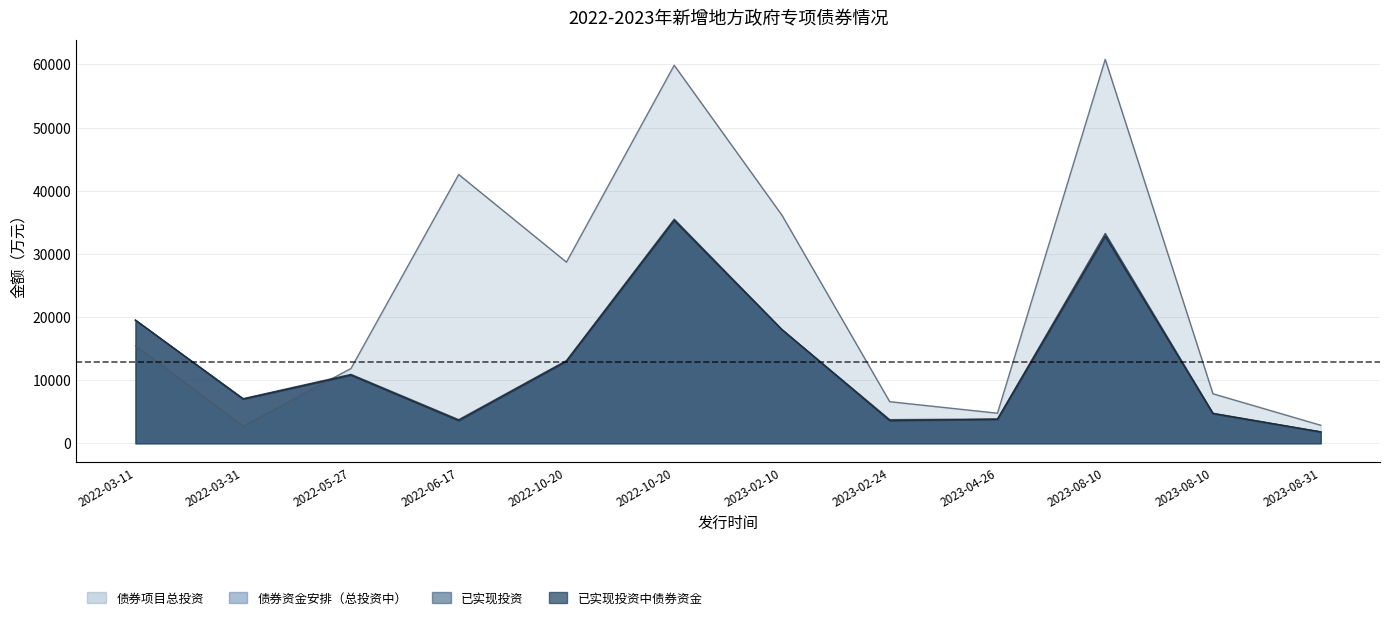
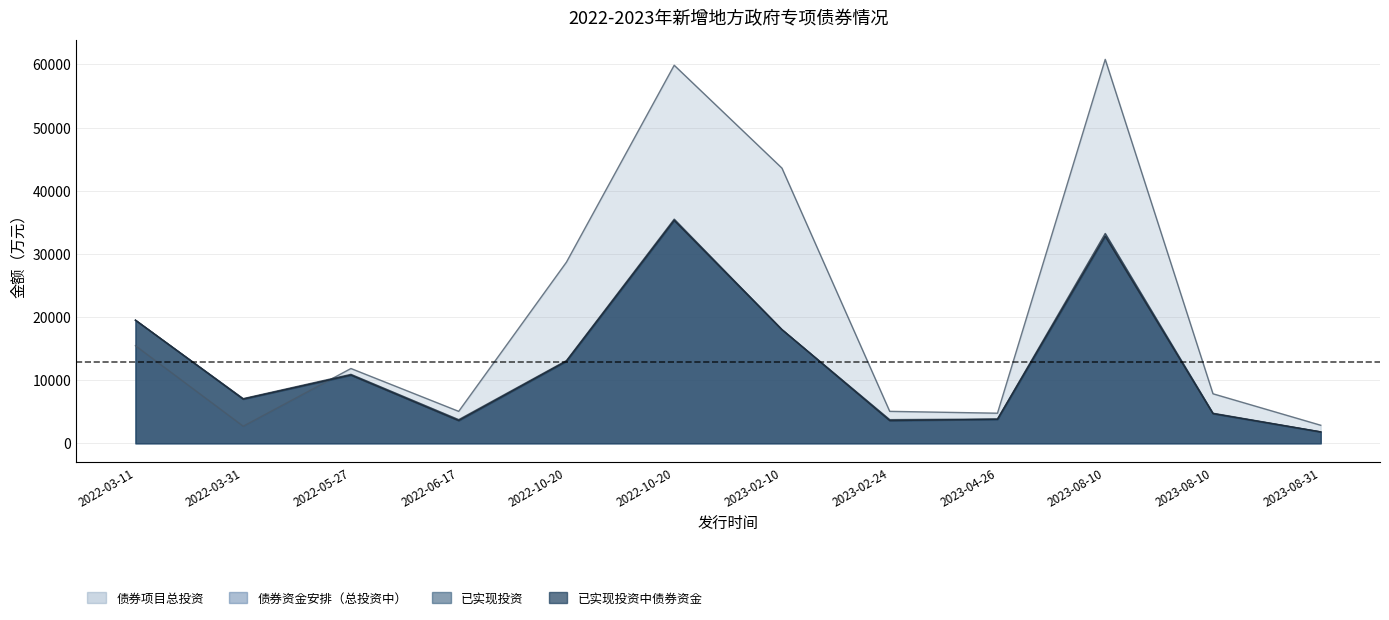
债券项目总投资, 2022-06-17: 43000 -> 5000
债券项目总投资, 2023-02-10: 36000 -> 44000
债券项目总投资, 2023-02-24: 7000 -> 5000
